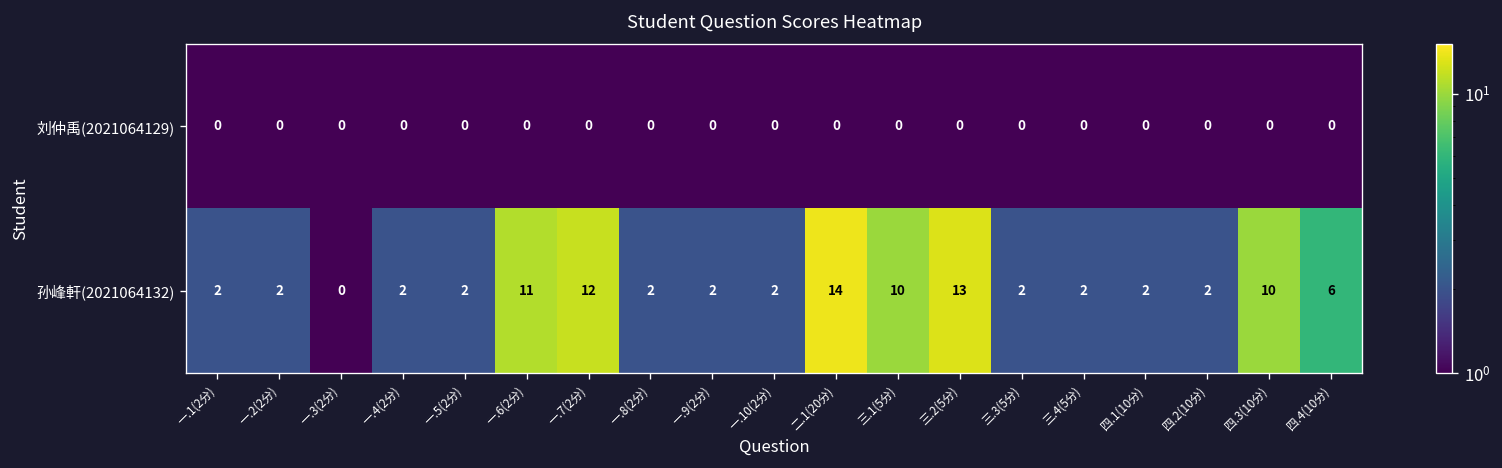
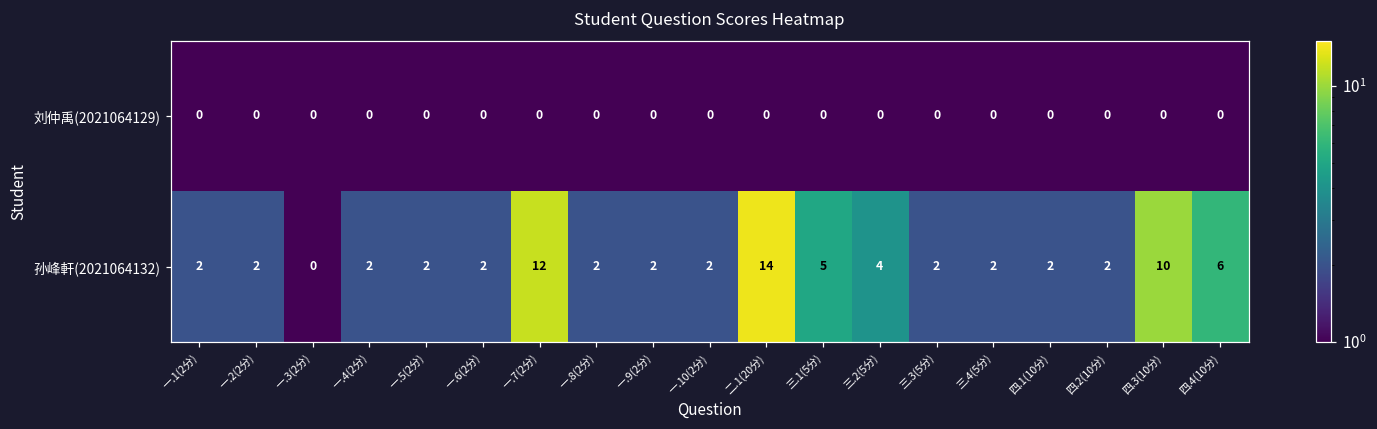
孙峰軒(2021064132), 一.6(2分): 11 -> 2
孙峰軒(2021064132), 三.1(5分): 10 -> 5
孙峰軒(2021064132), 三.2(5分): 13 -> 4
